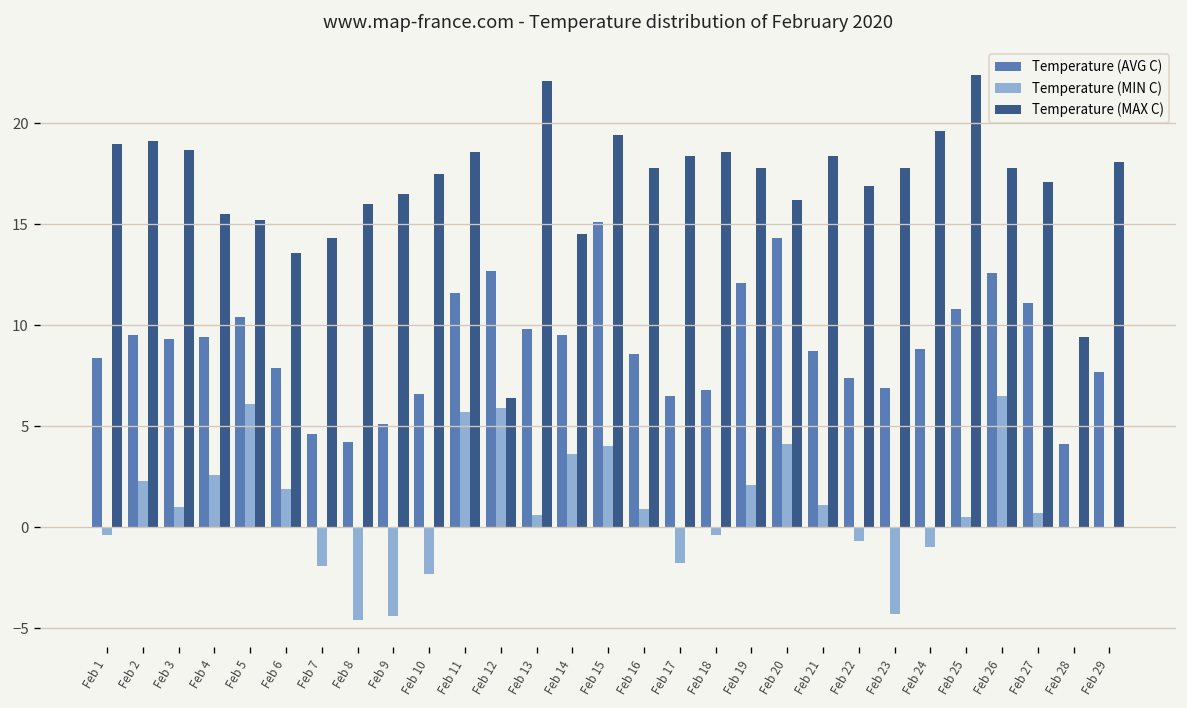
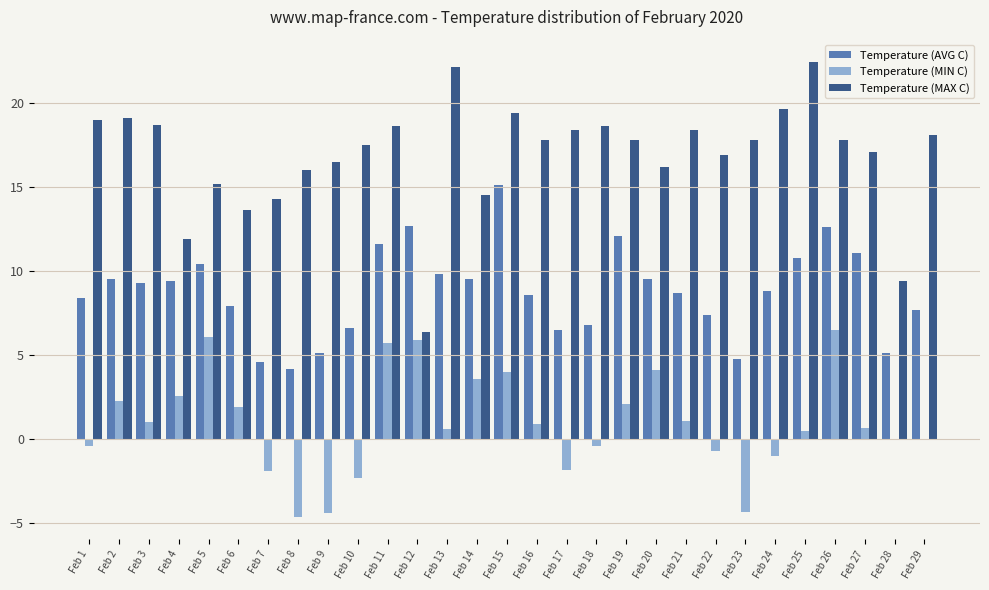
Temperature (MAX C), Feb 4: 15.5 -> 11.9
Temperature (AVG C), Feb 20: 14.3 -> 9.5
Temperature (AVG C), Feb 23: 6.9 -> 4.8
Temperature (AVG C), Feb 28: 4.1 -> 5.1
